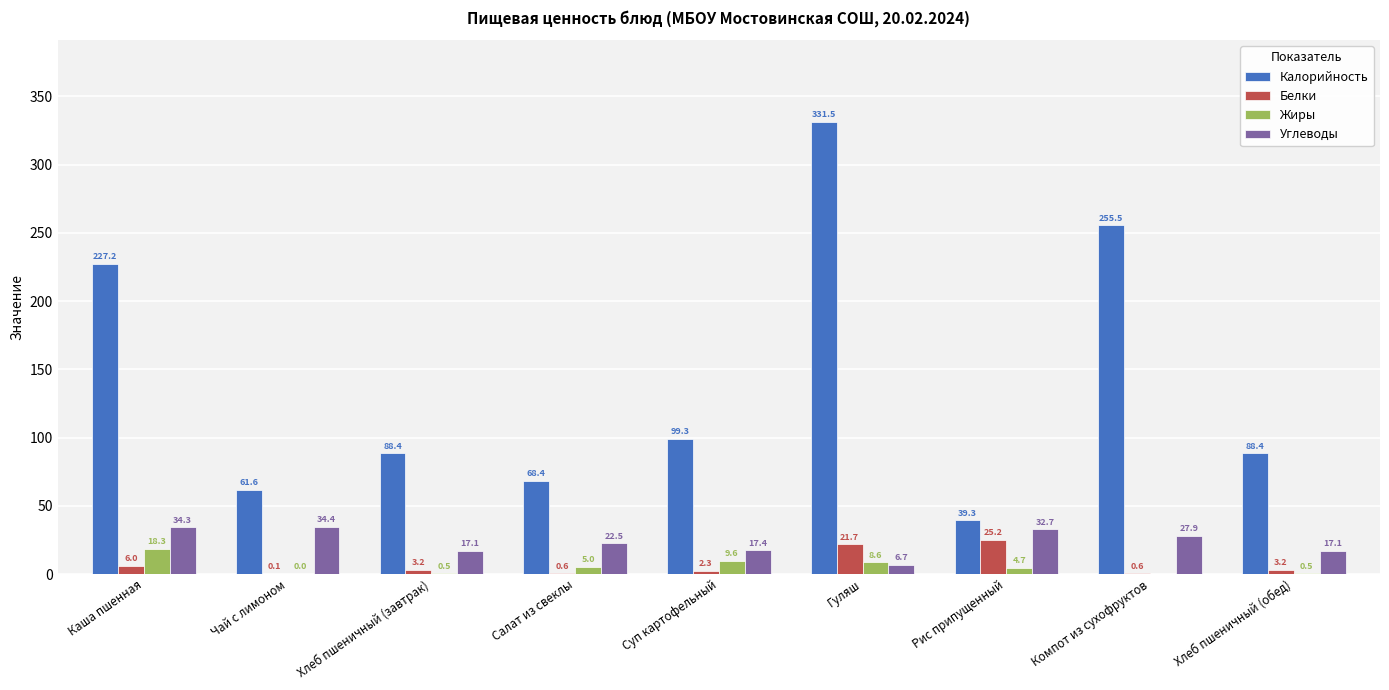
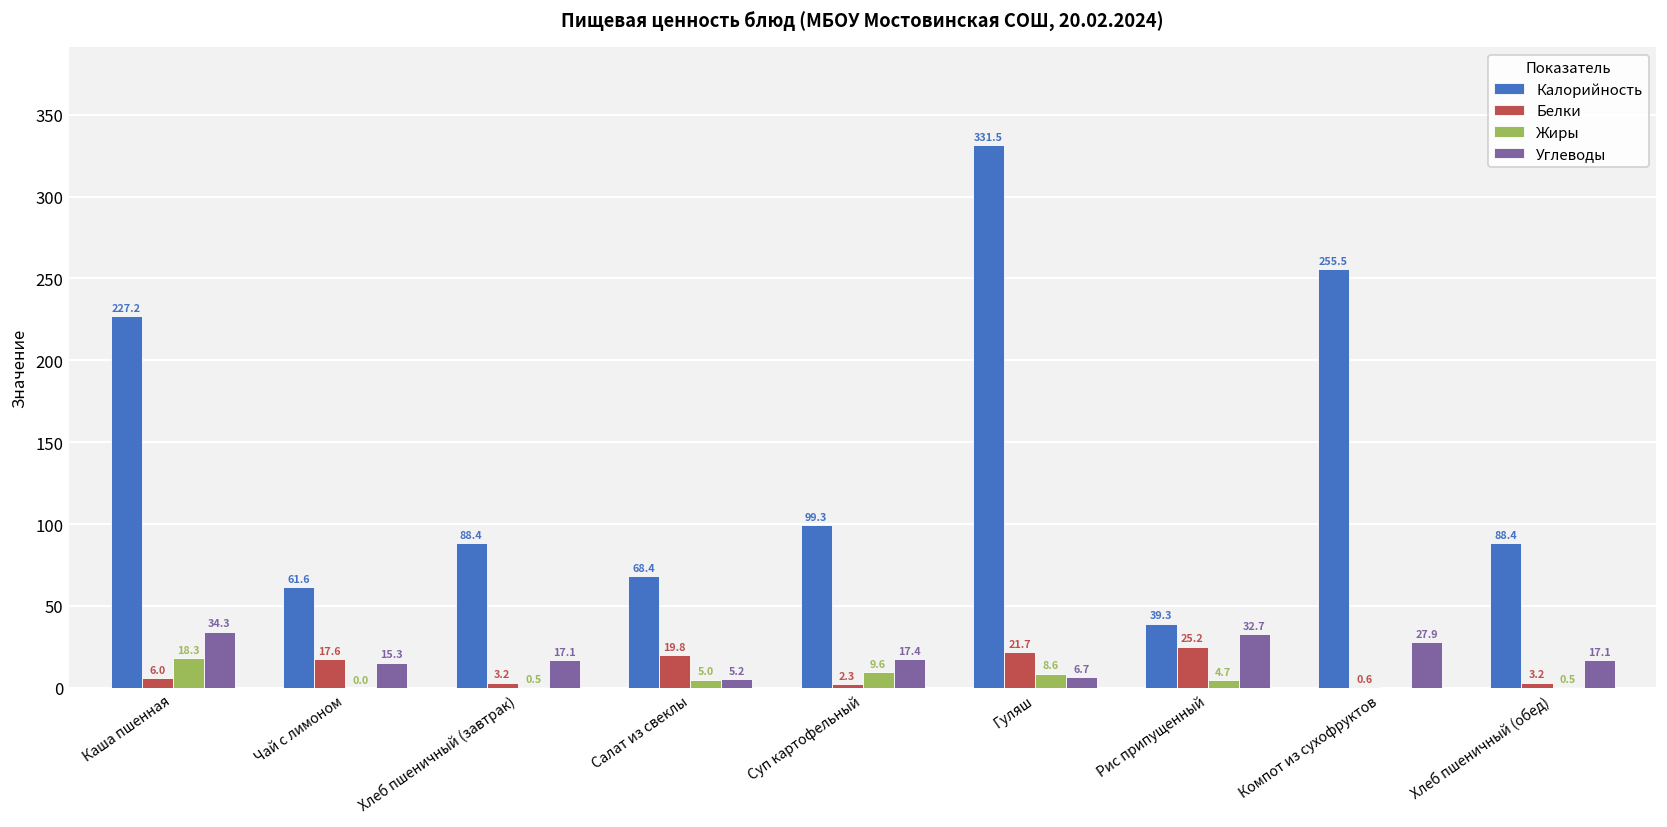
Белки, Чай с лимоном: 0.1 -> 17.6
Углеводы, Чай с лимоном: 34.4 -> 15.3
Белки, Салат из свеклы: 0.6 -> 19.8
Углеводы, Салат из свеклы: 22.5 -> 5.2
